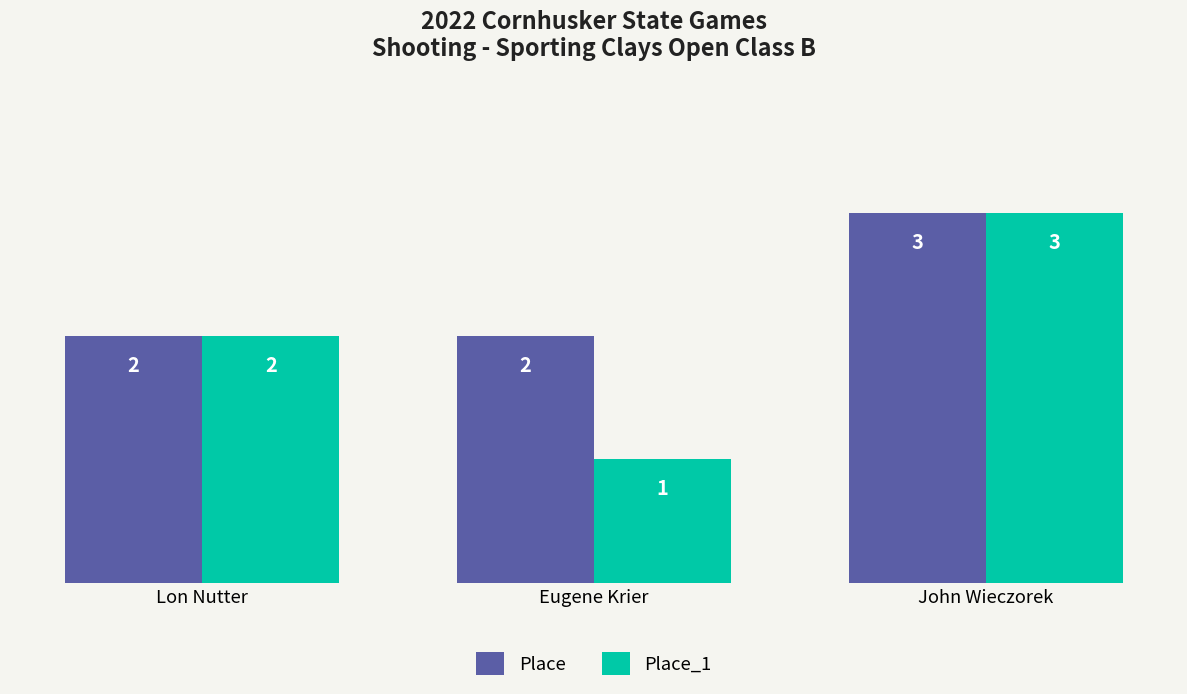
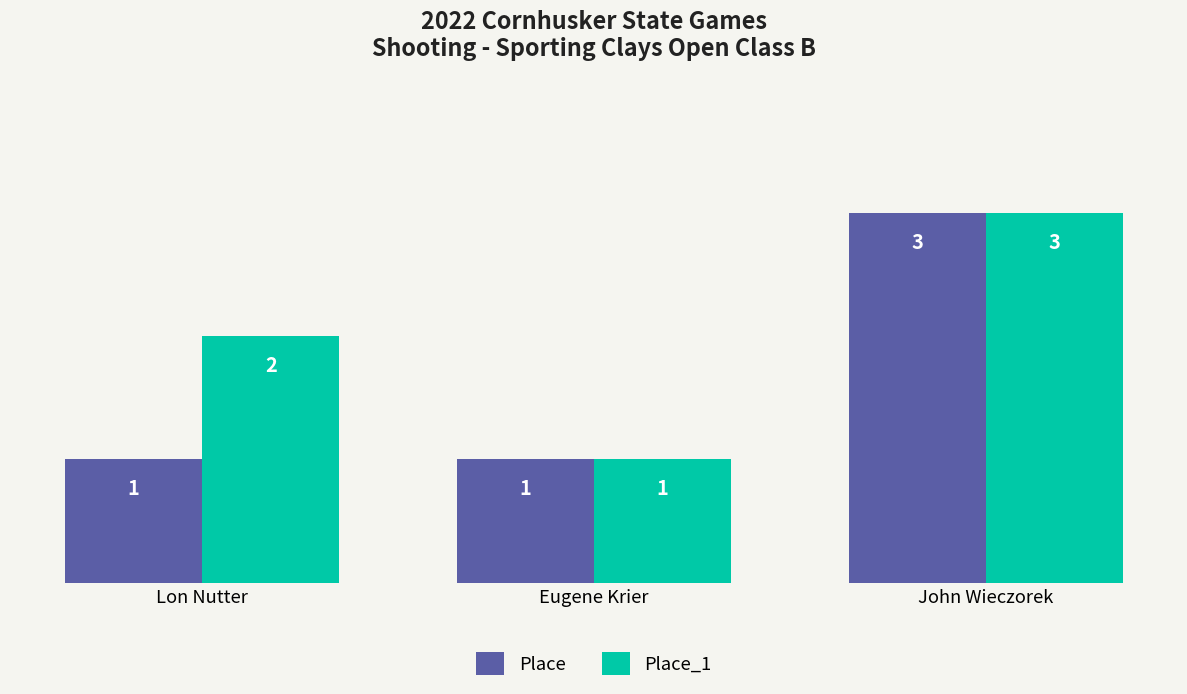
Place, Lon Nutter: 2 -> 1
Place, Eugene Krier: 2 -> 1
